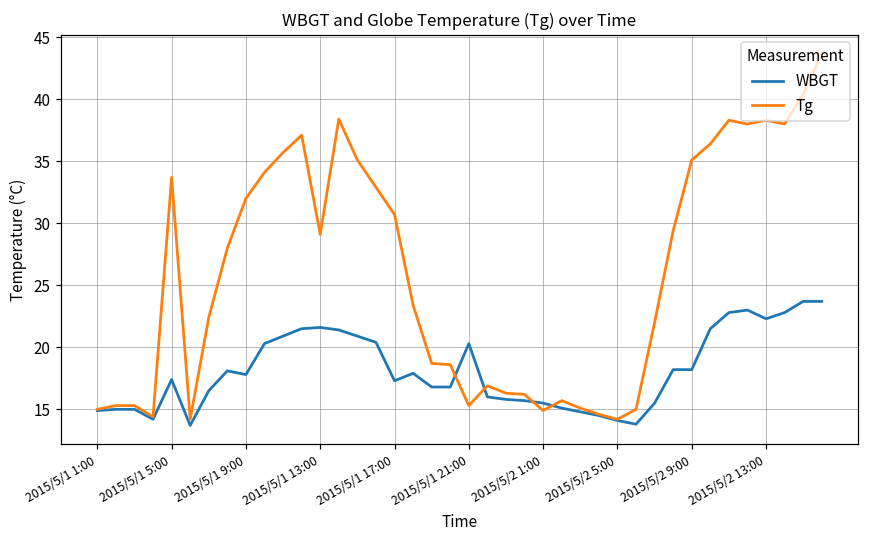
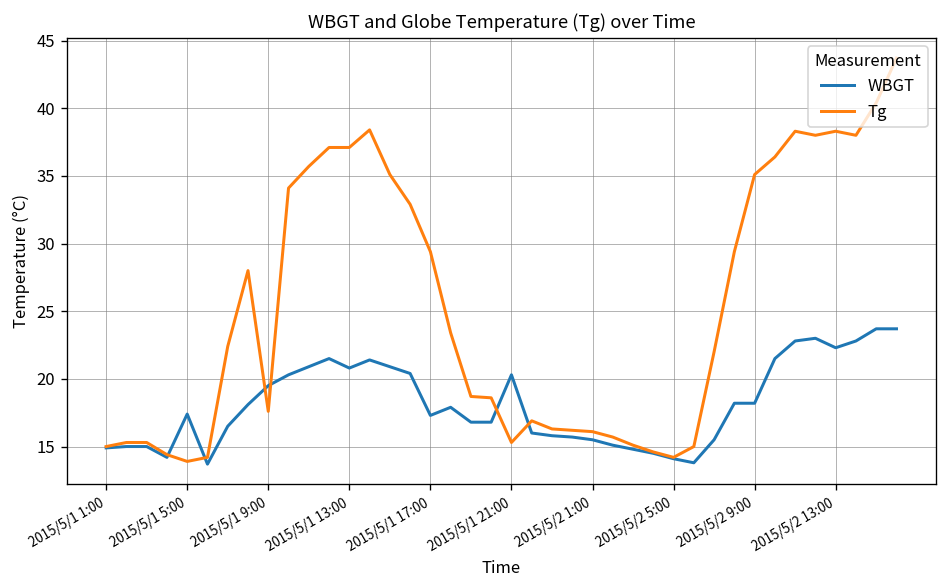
Tg, 2015/5/1 5:00: 33.7 -> 13.9
WBGT, 2015/5/1 9:00: 17.8 -> 19.5
Tg, 2015/5/1 9:00: 32.0 -> 17.6
WBGT, 2015/5/1 13:00: 21.6 -> 20.8
Tg, 2015/5/1 13:00: 29.1 -> 37.1
Tg, 2015/5/1 17:00: 30.7 -> 29.4
Tg, 2015/5/2 1:00: 14.9 -> 16.1
